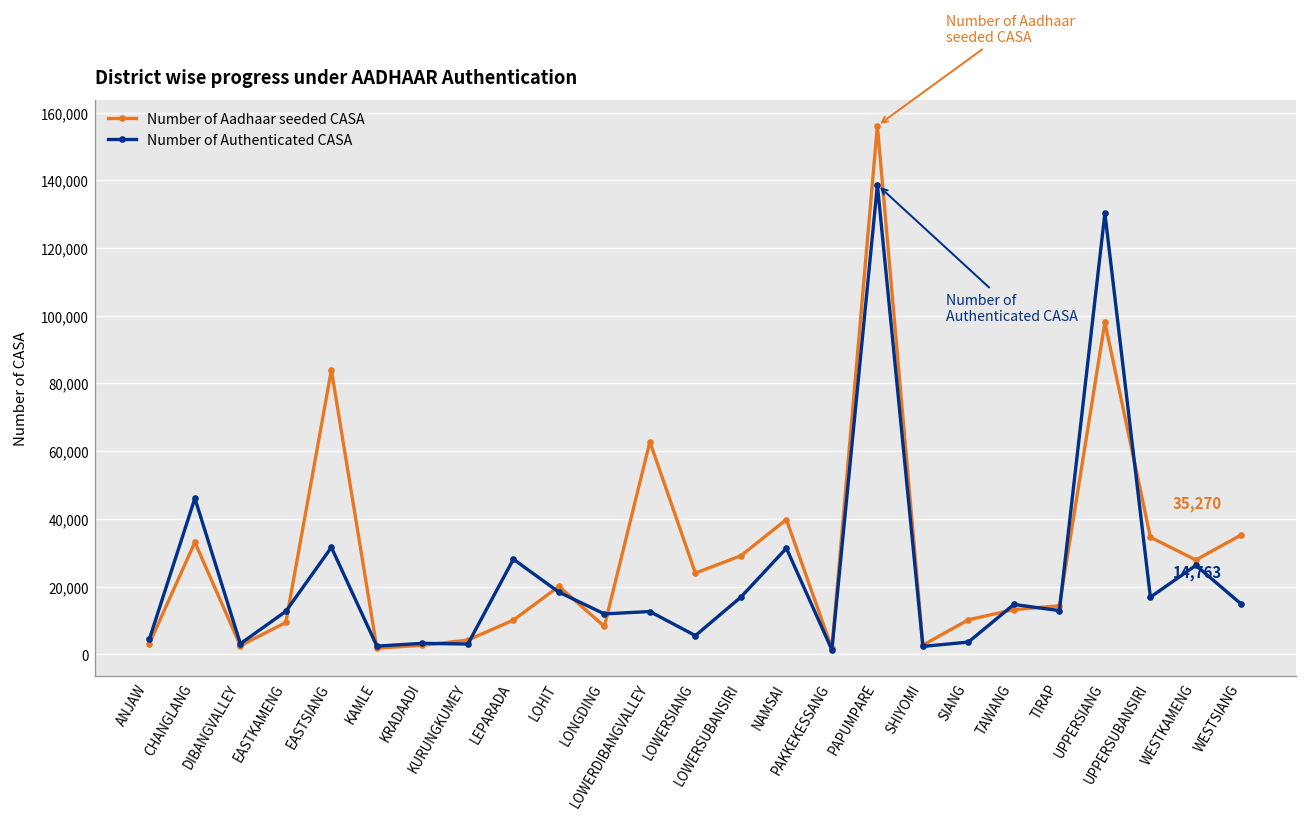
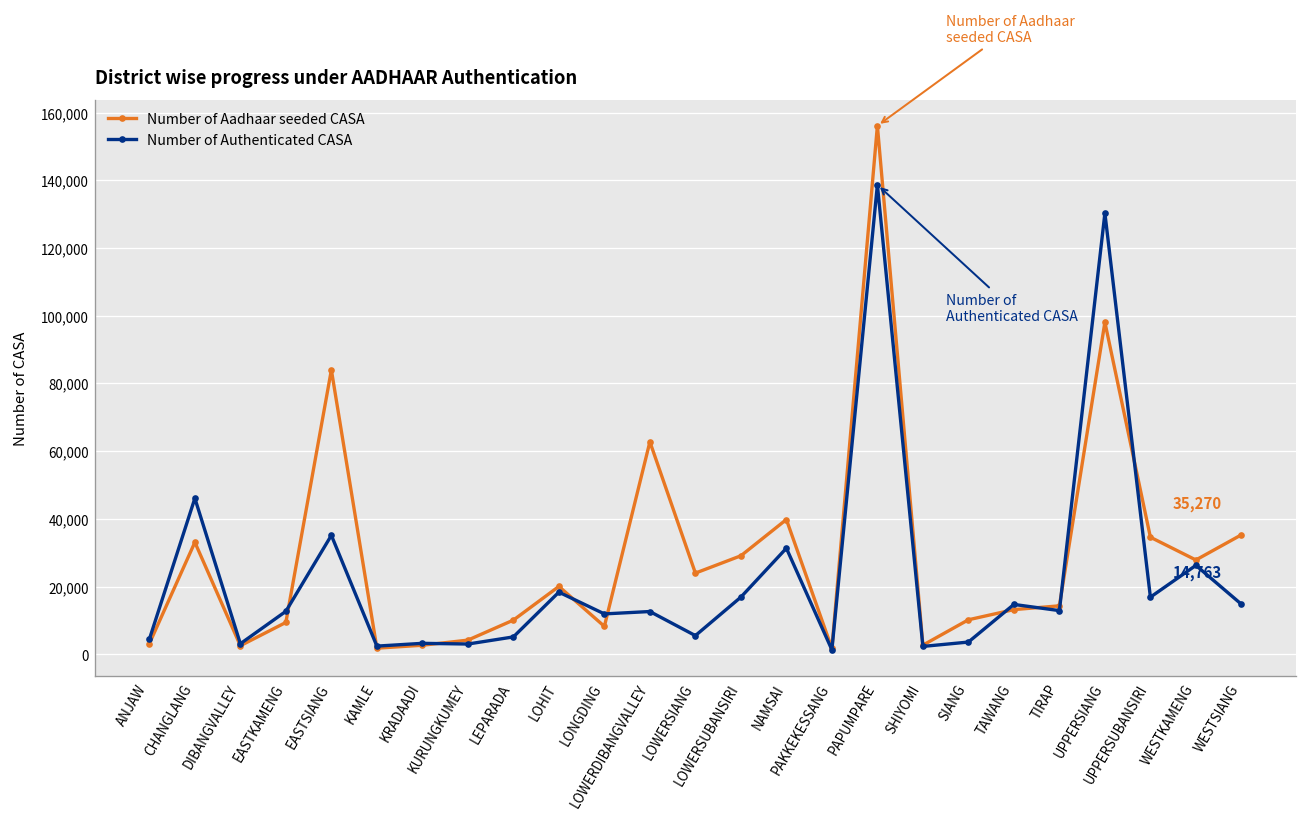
Number of Authenticated CASA, EASTSIANG: 32,000 -> 35,000
Number of Authenticated CASA, LEPARADA: 28,000 -> 5,000
